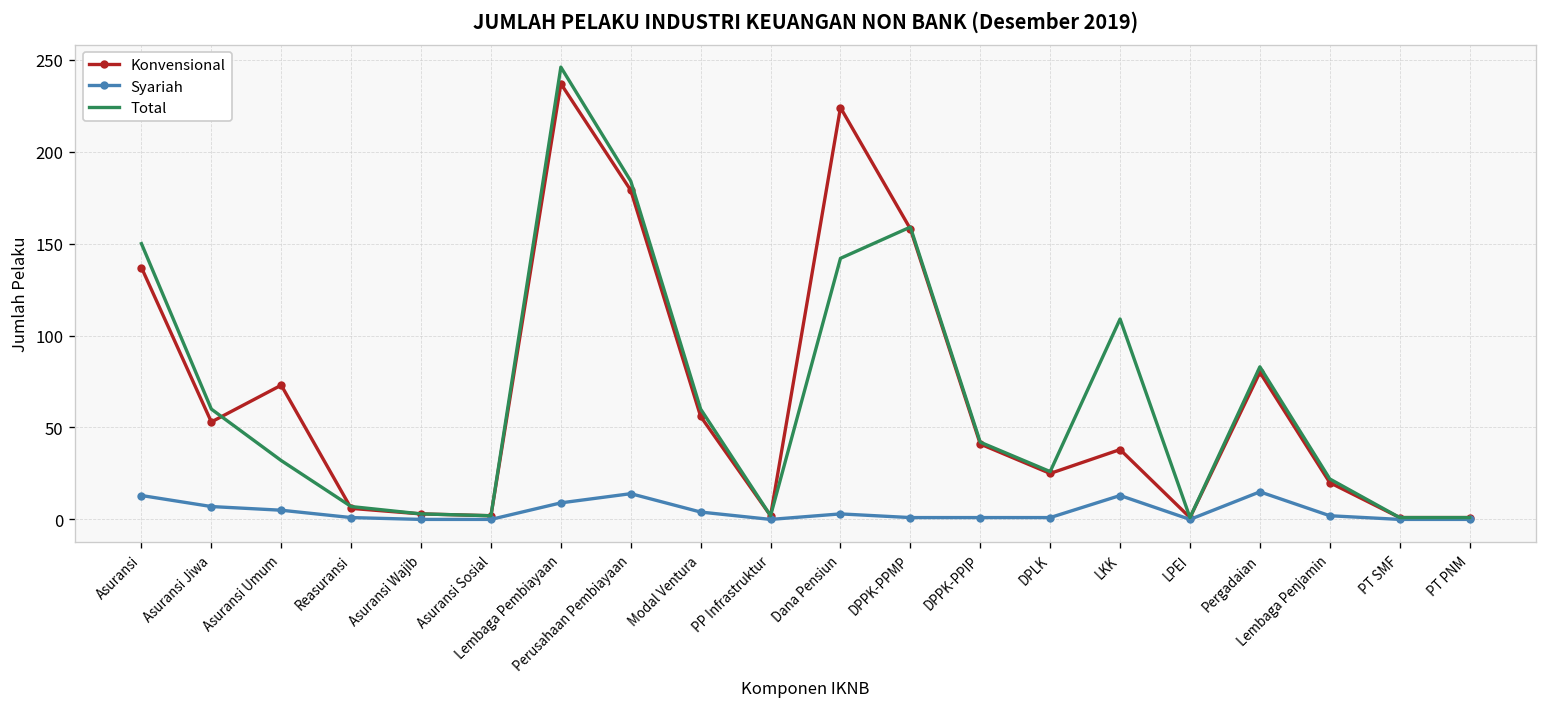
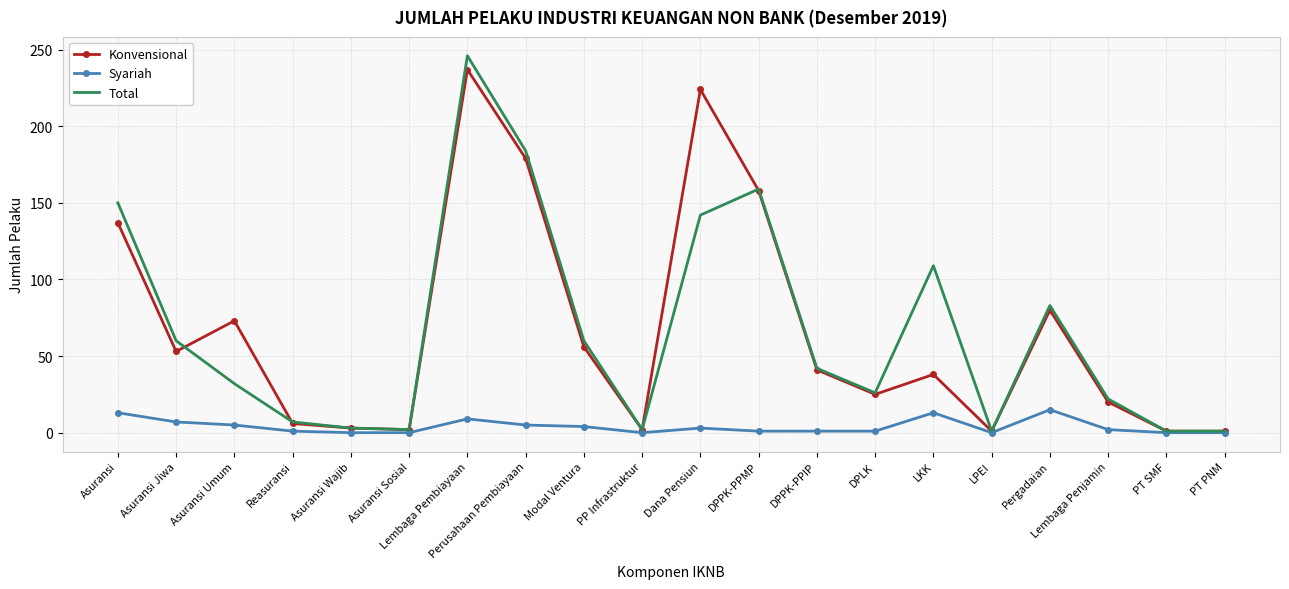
Syariah, Perusahaan Pembiayaan: 14 -> 5
